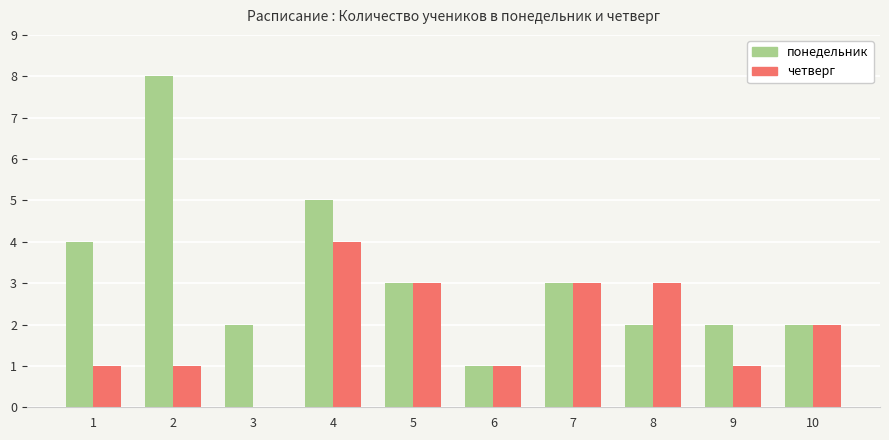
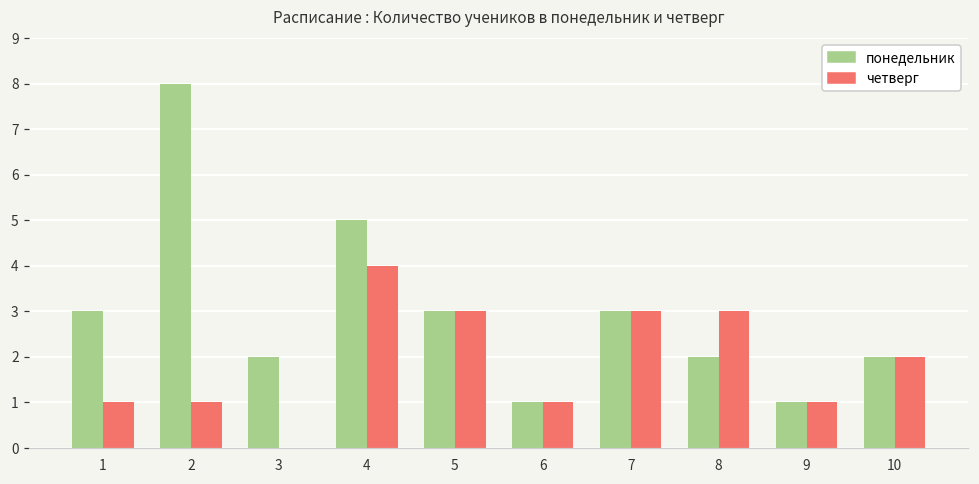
понедельник, 1: 4 -> 3
понедельник, 9: 2 -> 1
